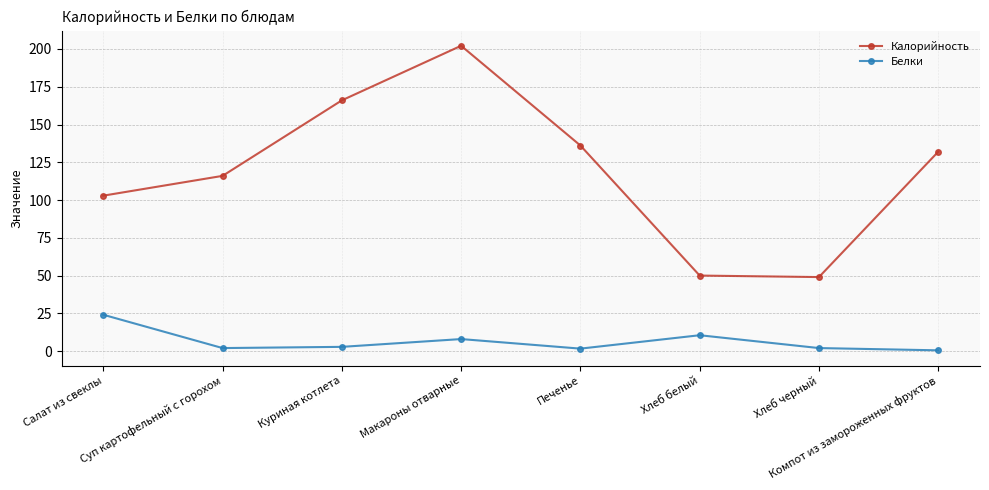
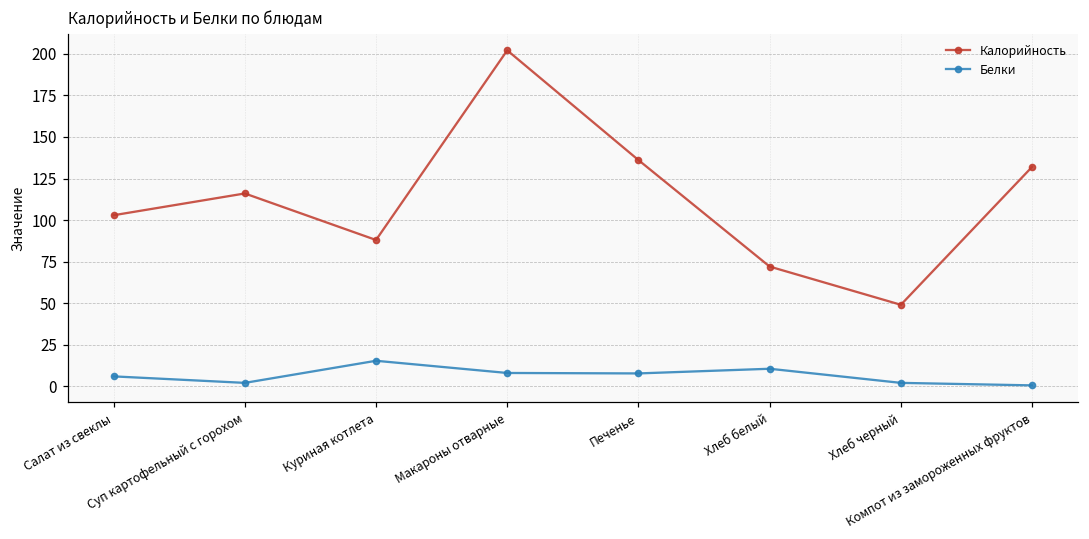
Белки, Салат из свеклы: 24 -> 6
Калорийность, Куриная котлета: 166 -> 88
Белки, Куриная котлета: 3 -> 15
Белки, Печенье: 2 -> 8
Калорийность, Хлеб белый: 50 -> 72
